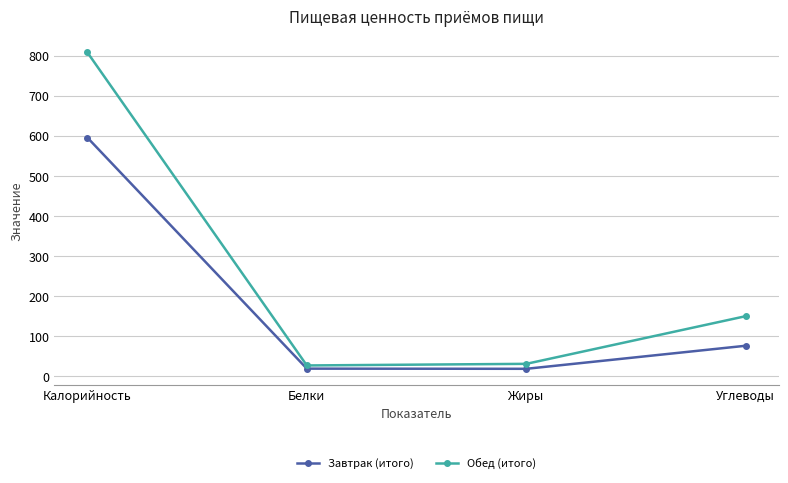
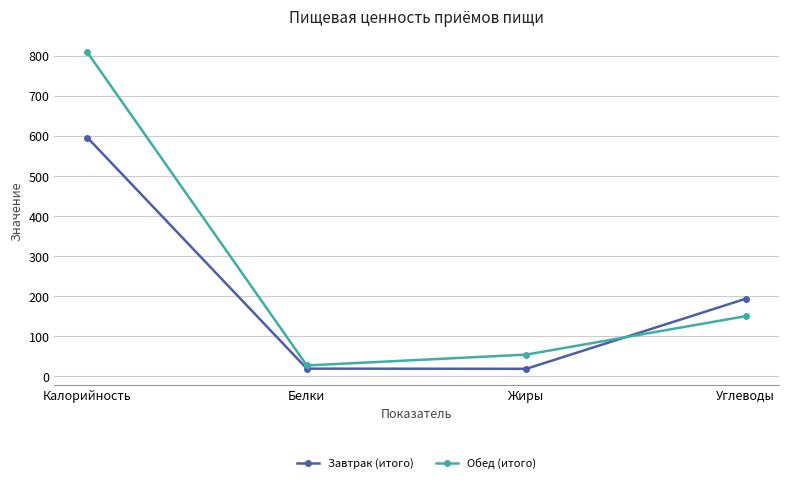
Обед (итого), Жиры: 30 -> 50
Завтрак (итого), Углеводы: 80 -> 190
